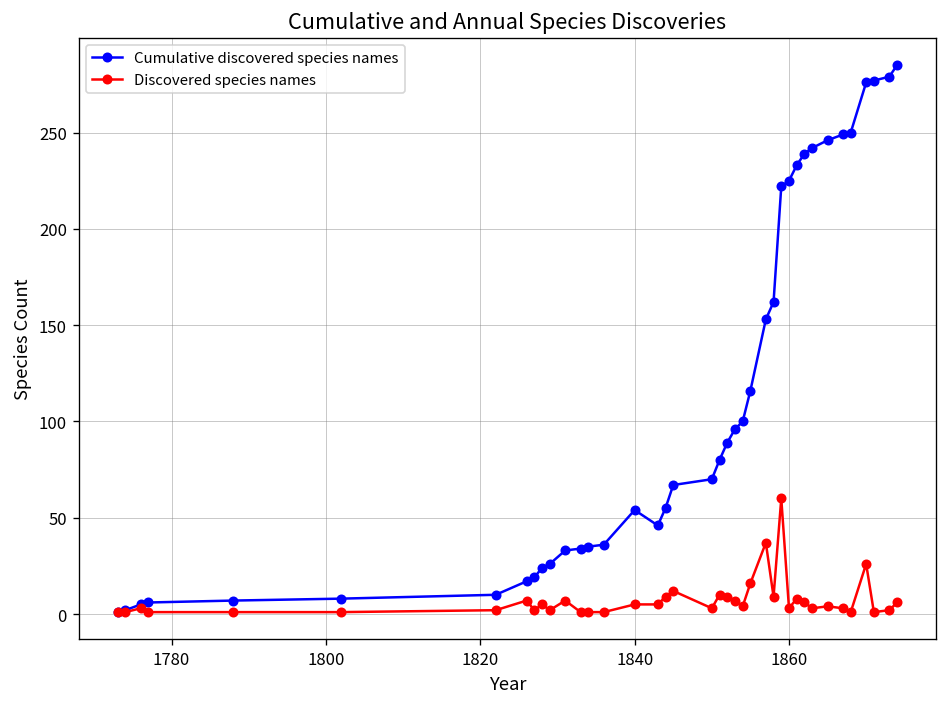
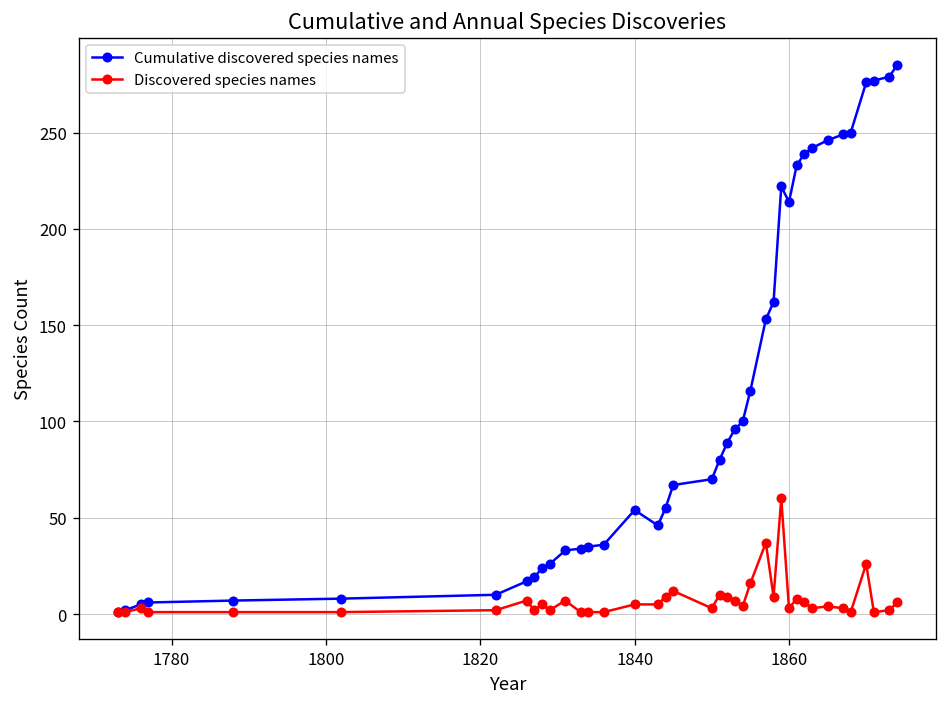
Cumulative discovered species names, 1860: 225 -> 214
